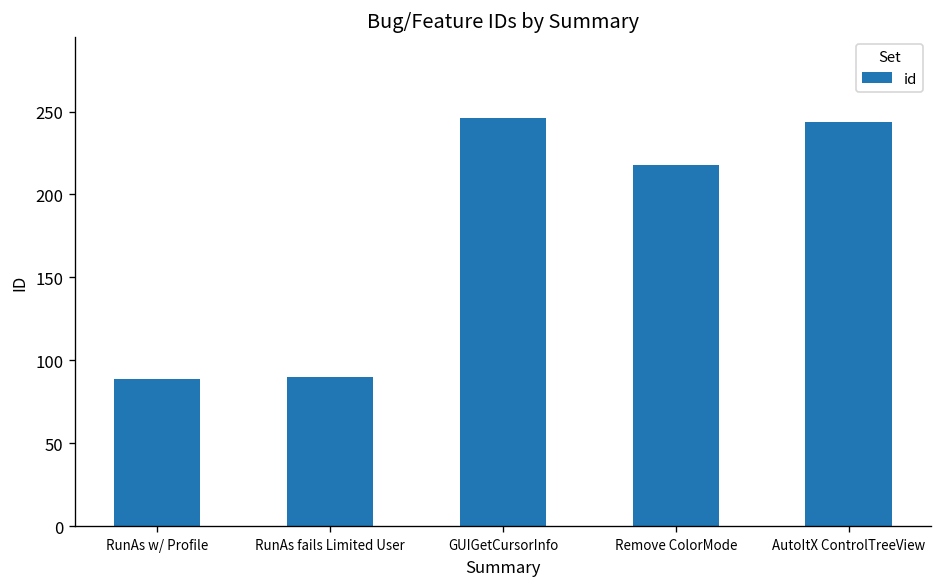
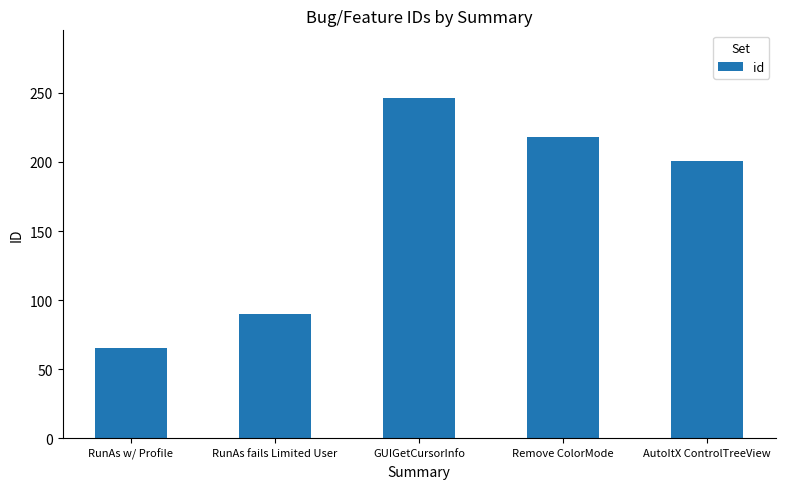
RunAs w/ Profile: 89 -> 65
AutoItX ControlTreeView: 244 -> 201
